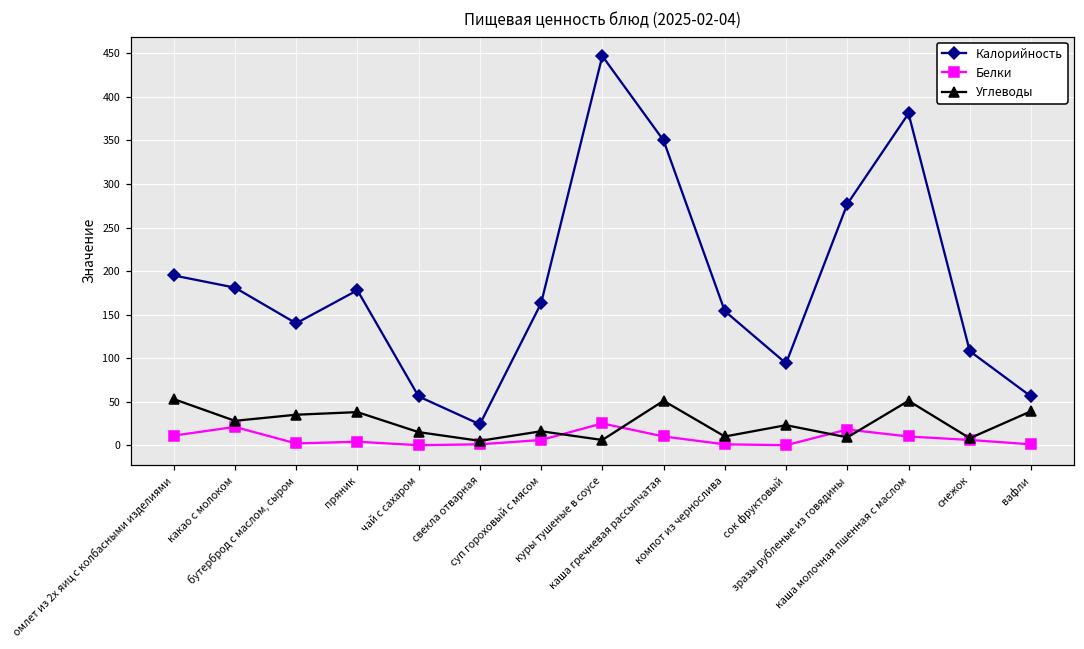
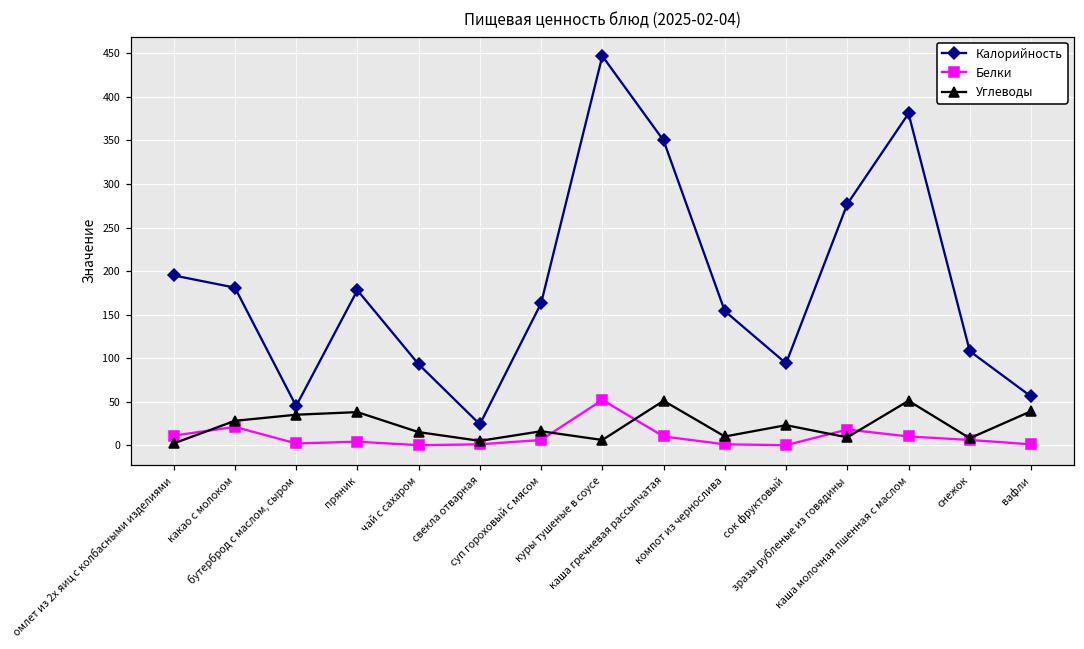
Углеводы, омлет из 2х яиц с колбасными изделиями: 50 -> 0
Калорийность, бутерброд с маслом, сыром: 140 -> 50
Калорийность, чай с сахаром: 60 -> 90
Белки, куры тушеные в соусе: 30 -> 50
